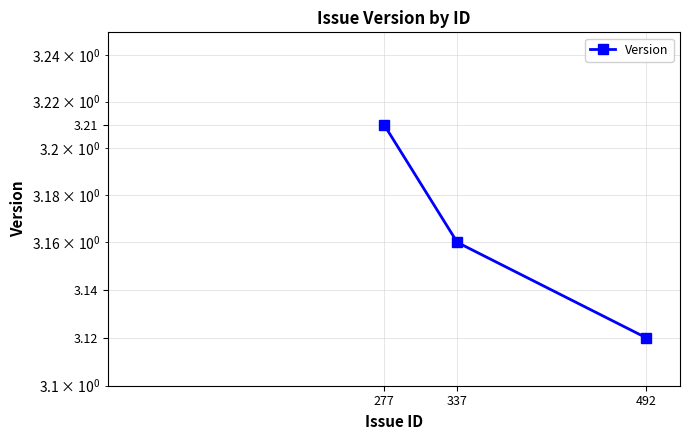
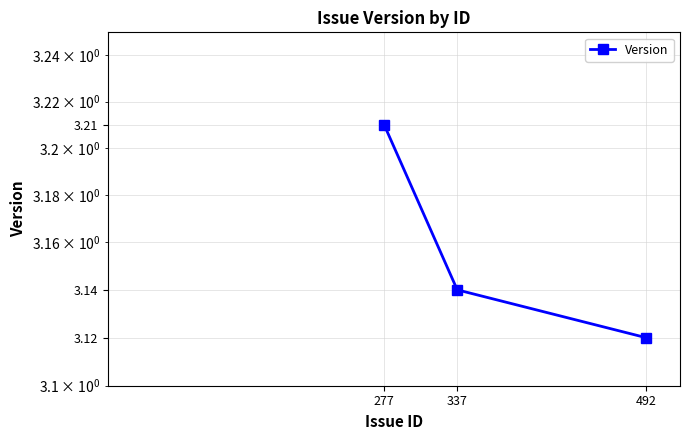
337: 3.16 -> 3.14
